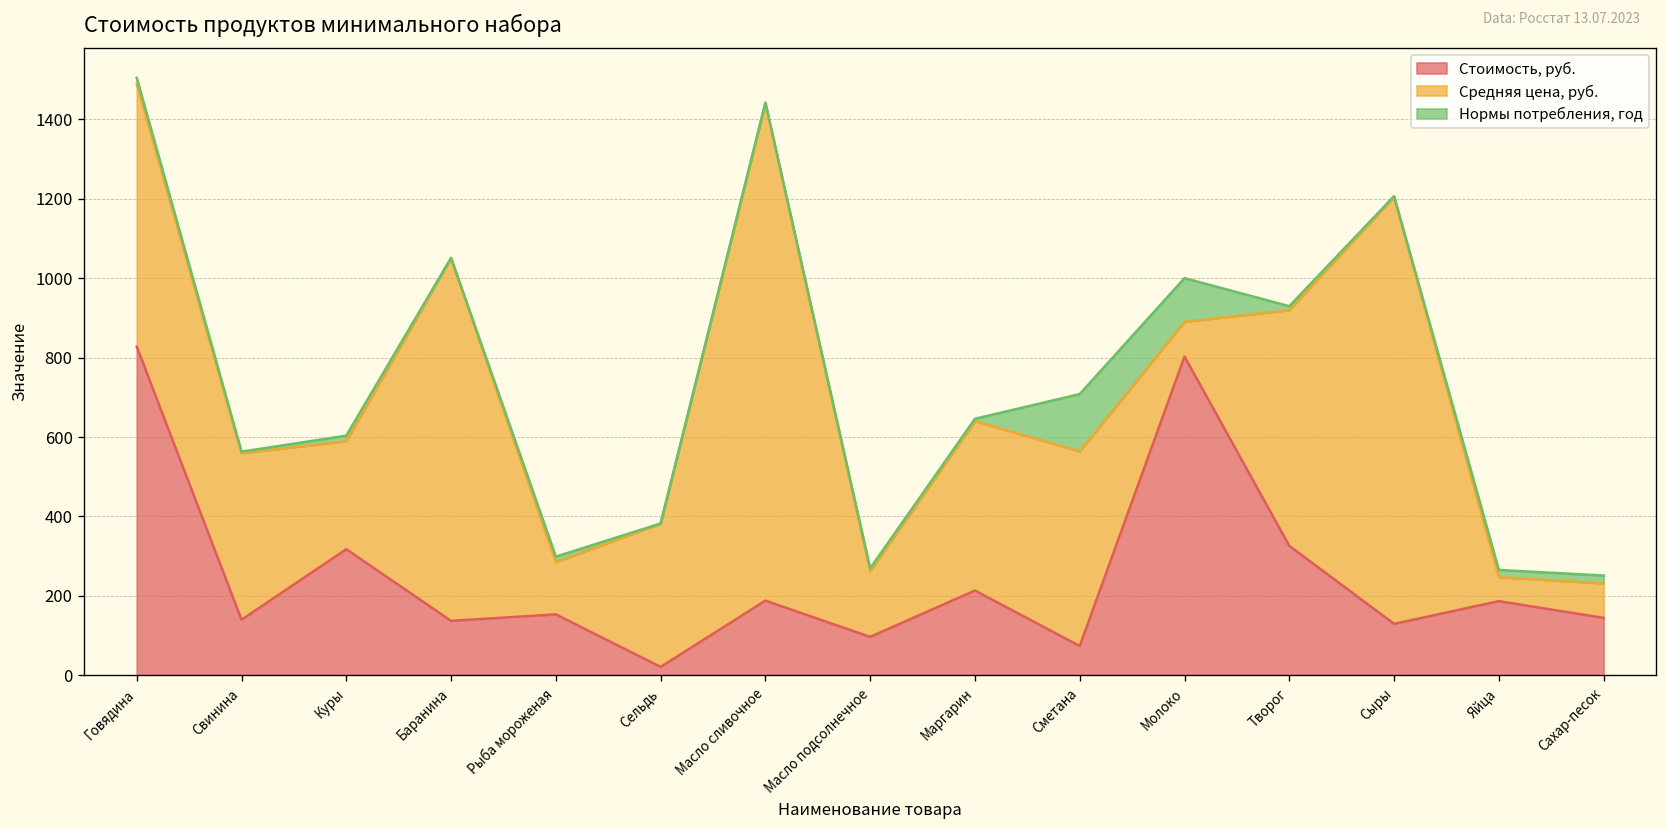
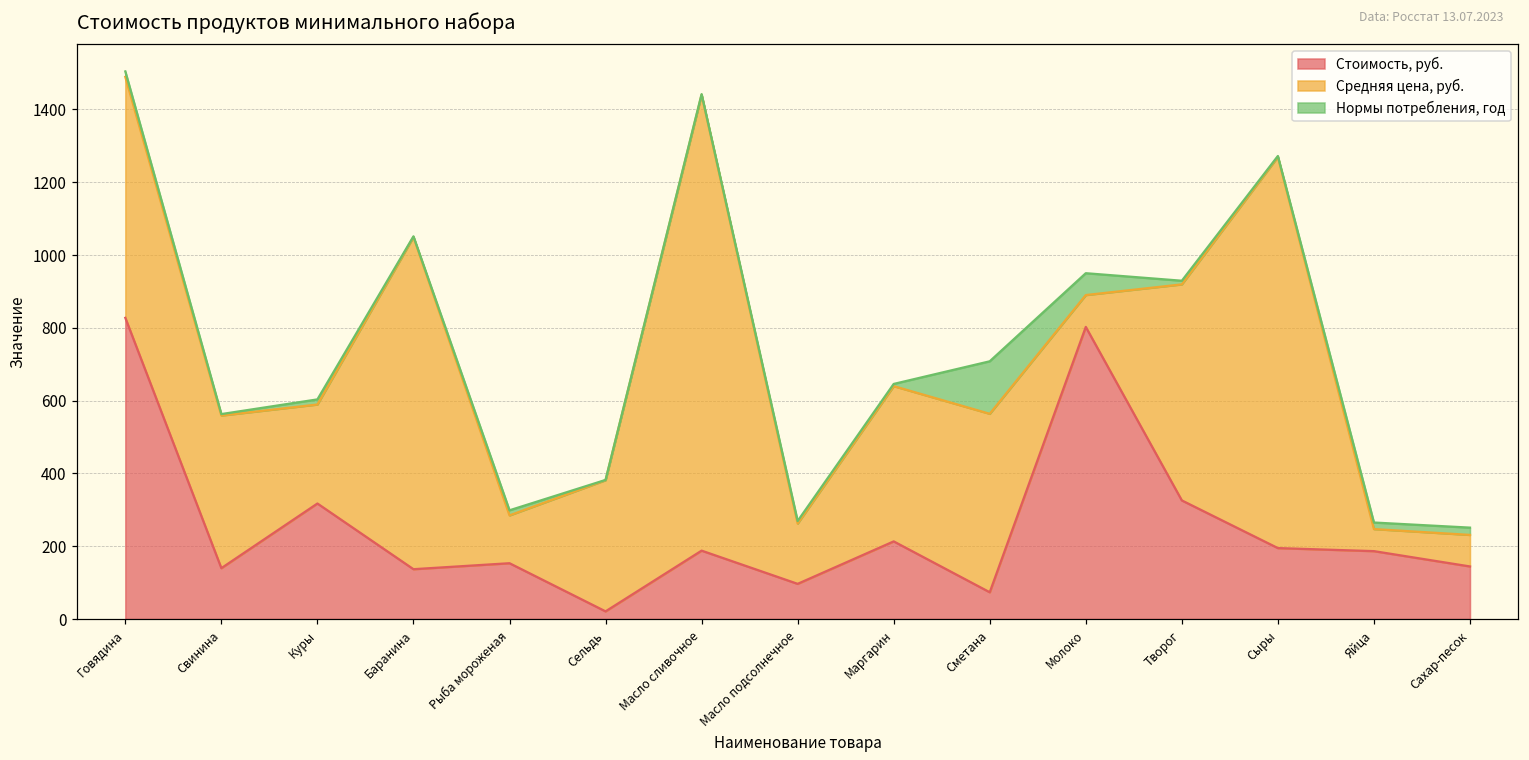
Нормы потребления, год, Молоко: 110 -> 60
Стоимость, руб., Сыры: 130 -> 190
